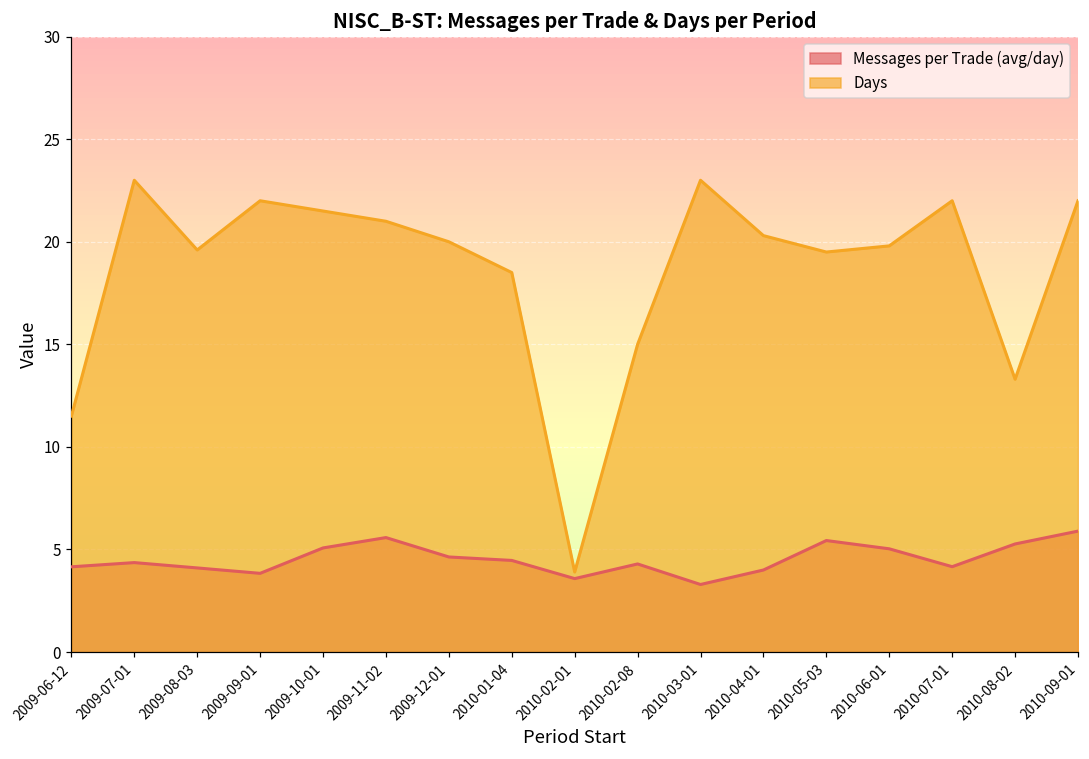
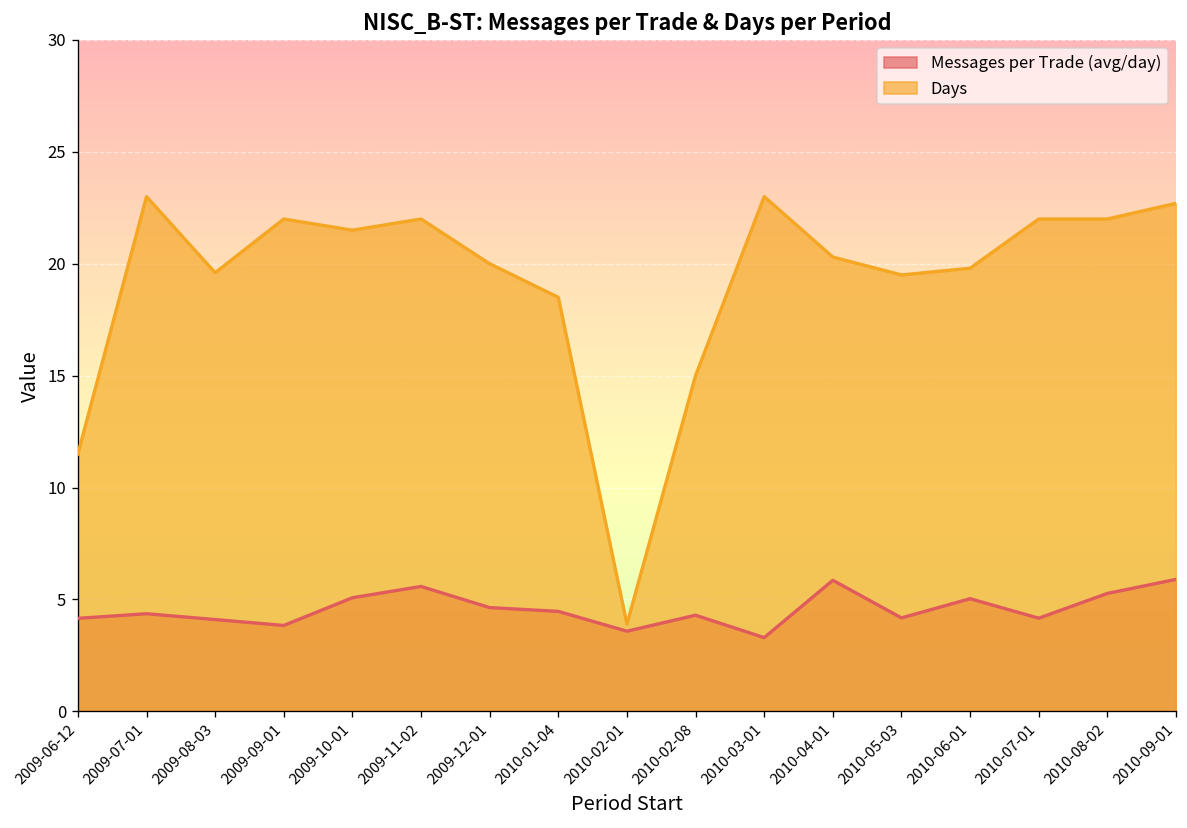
Days, 2009-11-02: 21 -> 22
Messages per Trade (avg/day), 2010-04-01: 4.0 -> 5.9
Messages per Trade (avg/day), 2010-05-03: 5.4 -> 4.2
Days, 2010-08-02: 13.3 -> 22.0
Days, 2010-09-01: 22.0 -> 22.7
